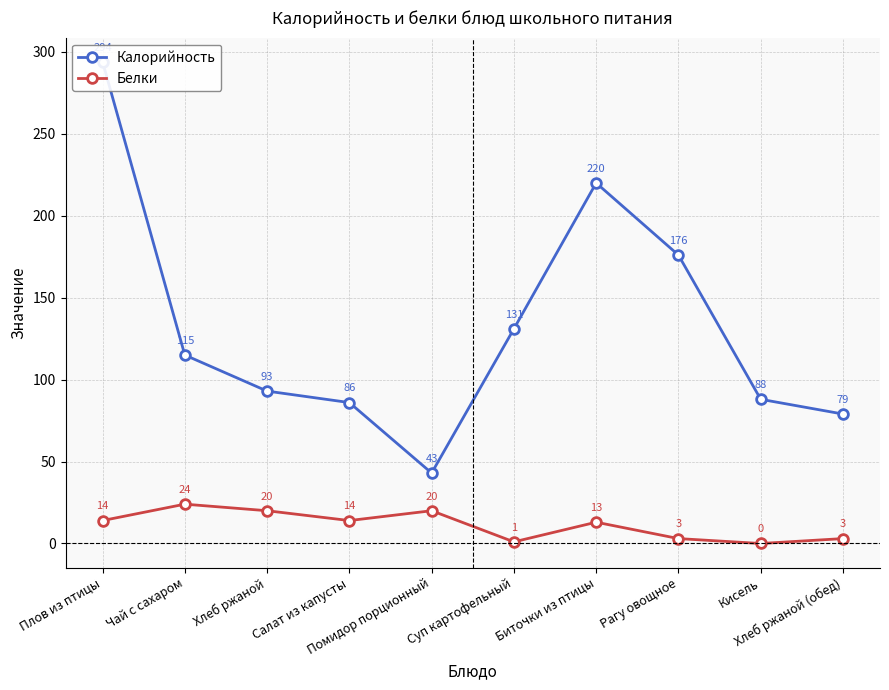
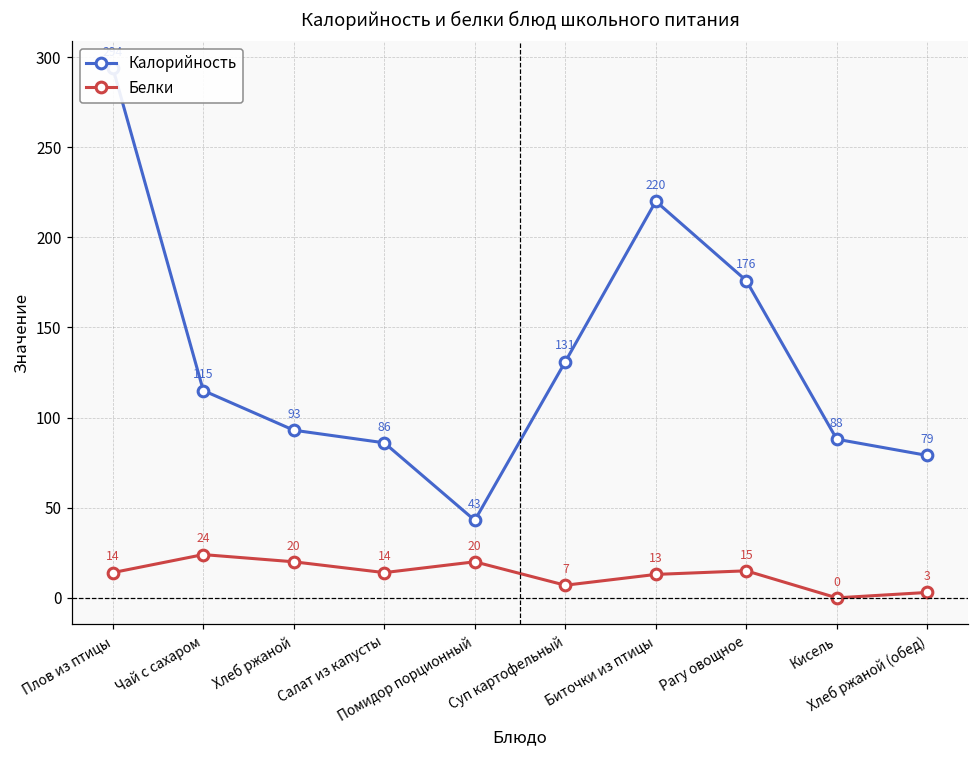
Белки, Суп картофельный: 1 -> 7
Белки, Рагу овощное: 3 -> 15
